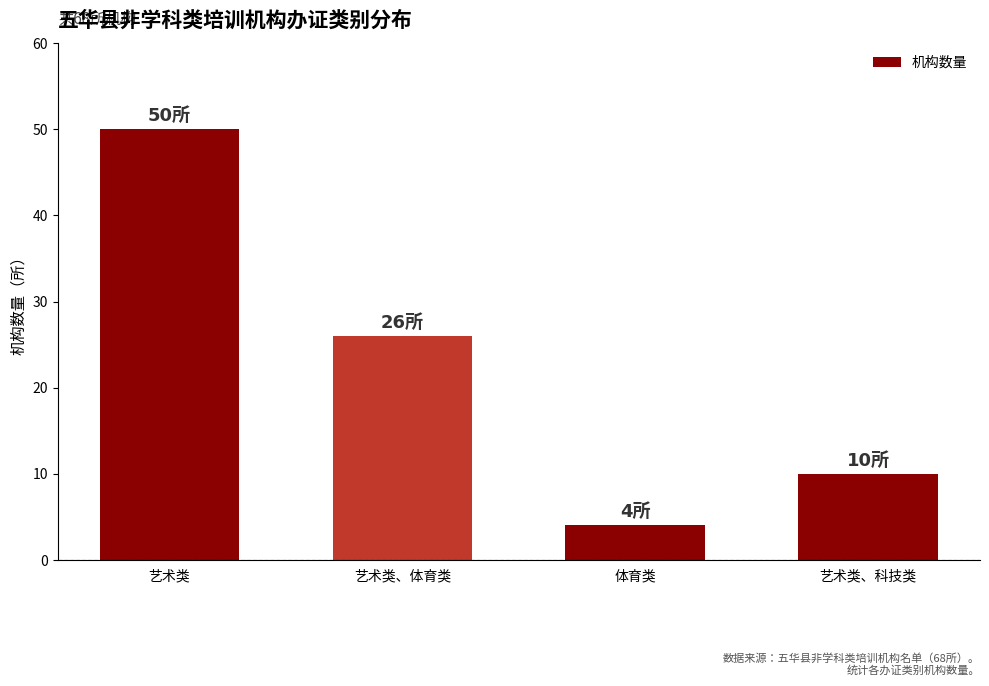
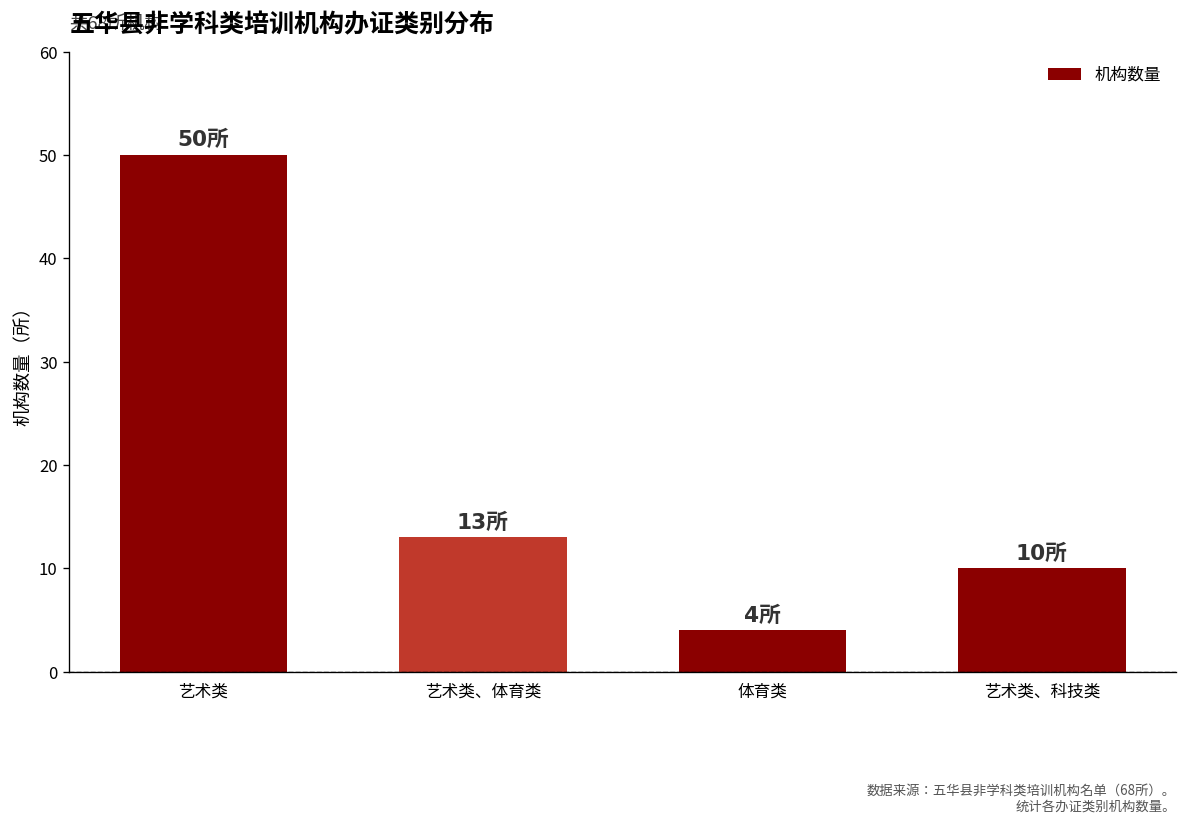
艺术类、体育类: 26所 -> 13所
